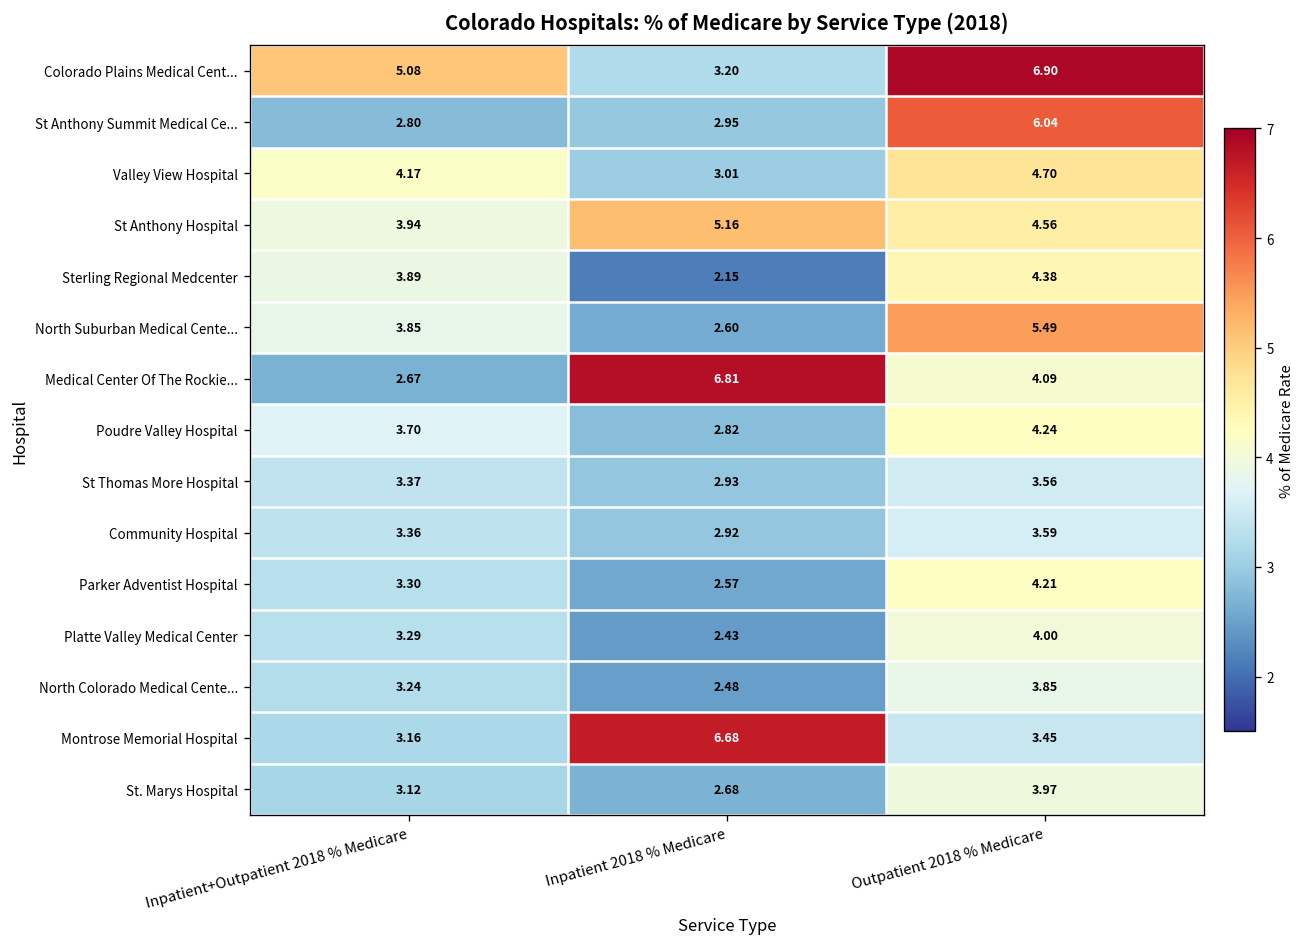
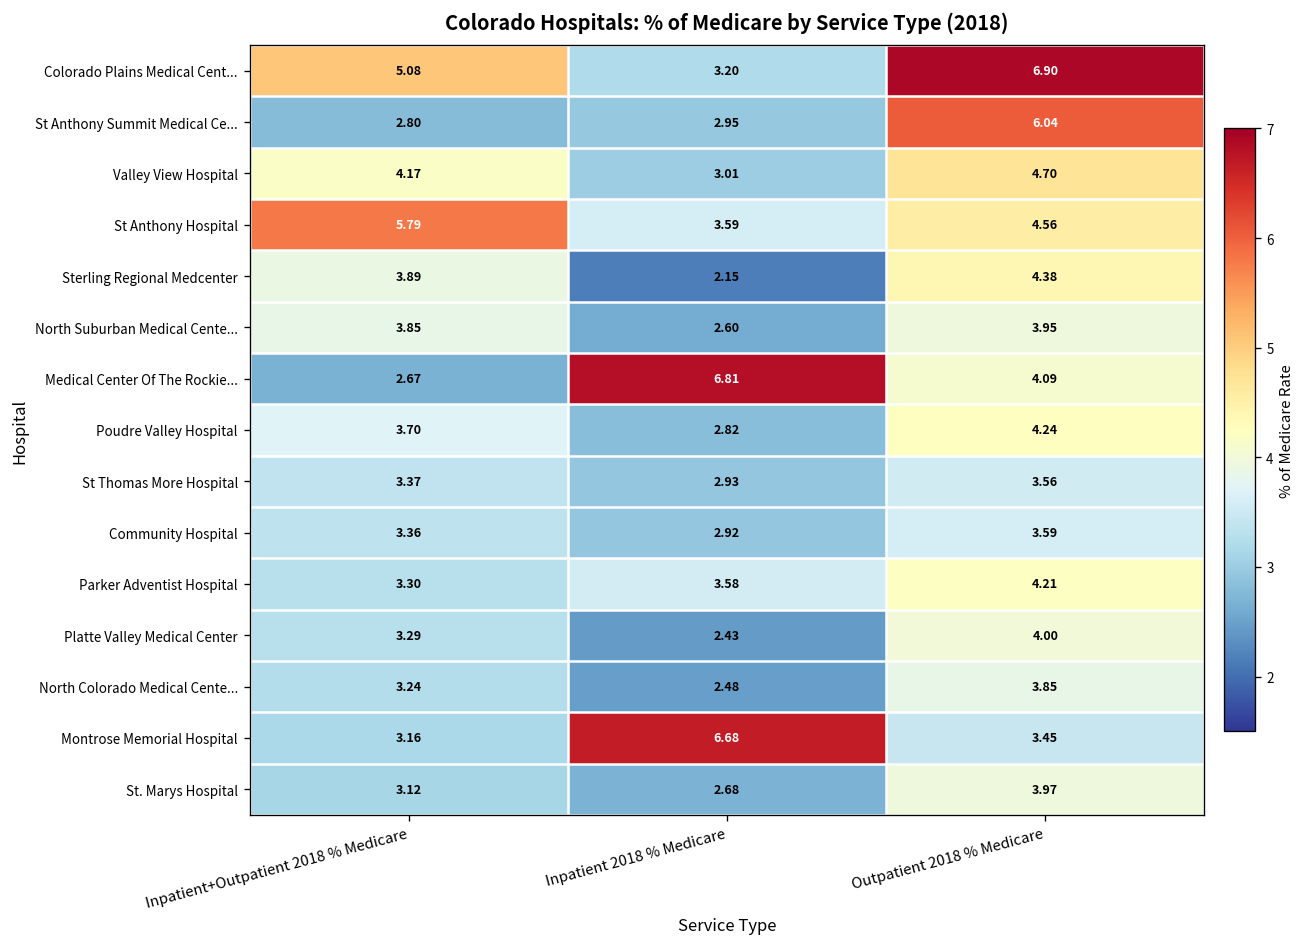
St Anthony Hospital, Inpatient+Outpatient 2018 % Medicare: 3.94 -> 5.79
St Anthony Hospital, Inpatient 2018 % Medicare: 5.16 -> 3.59
North Suburban Medical Cente..., Outpatient 2018 % Medicare: 5.49 -> 3.95
Parker Adventist Hospital, Inpatient 2018 % Medicare: 2.57 -> 3.58
